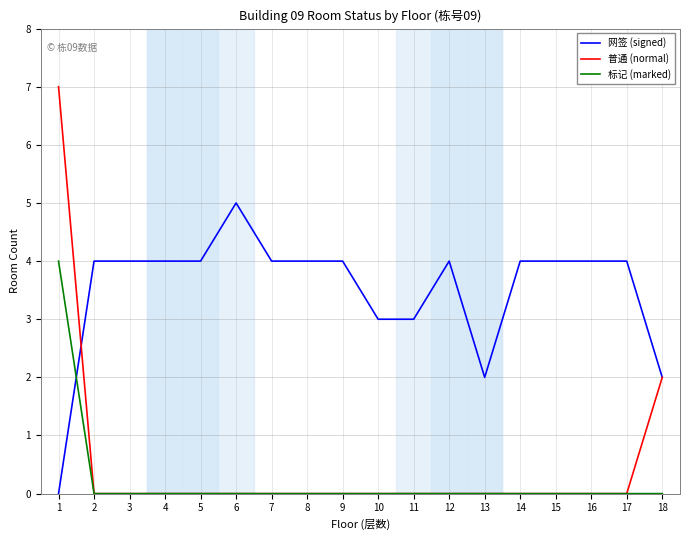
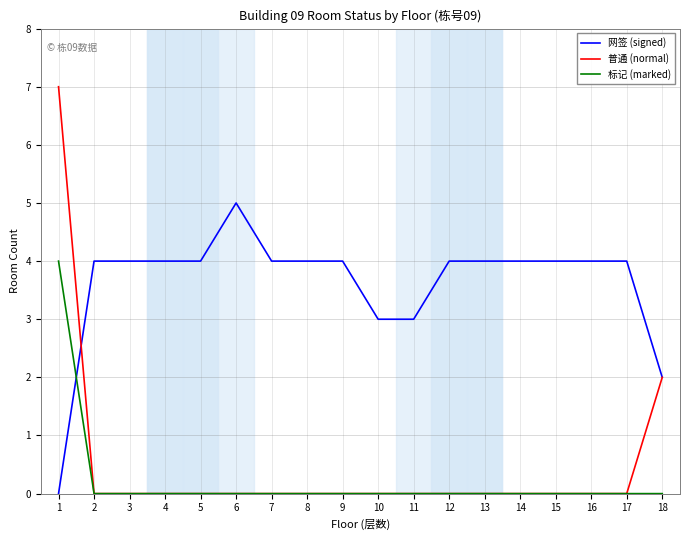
网签 (signed), 13: 2 -> 4
